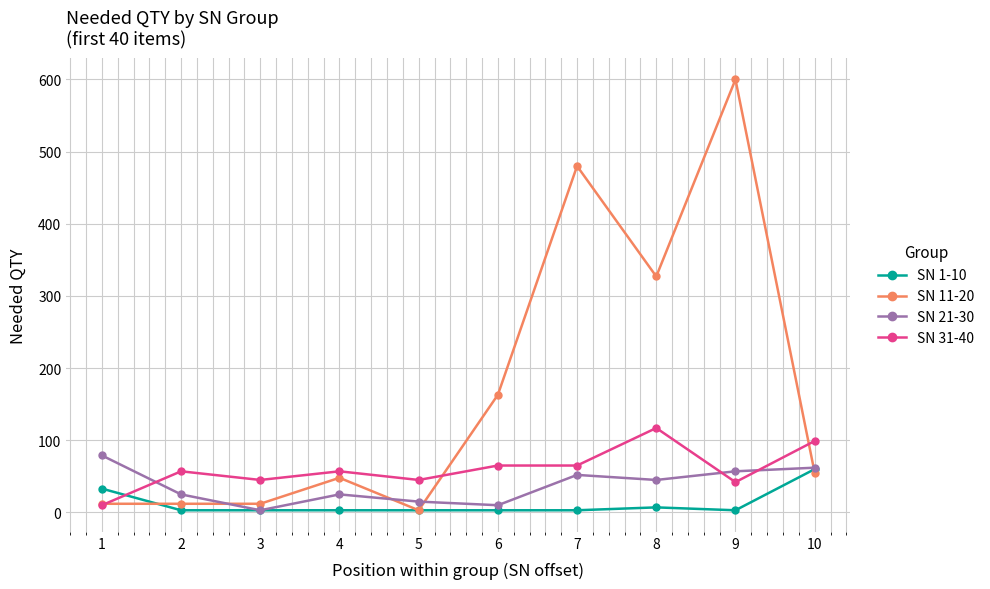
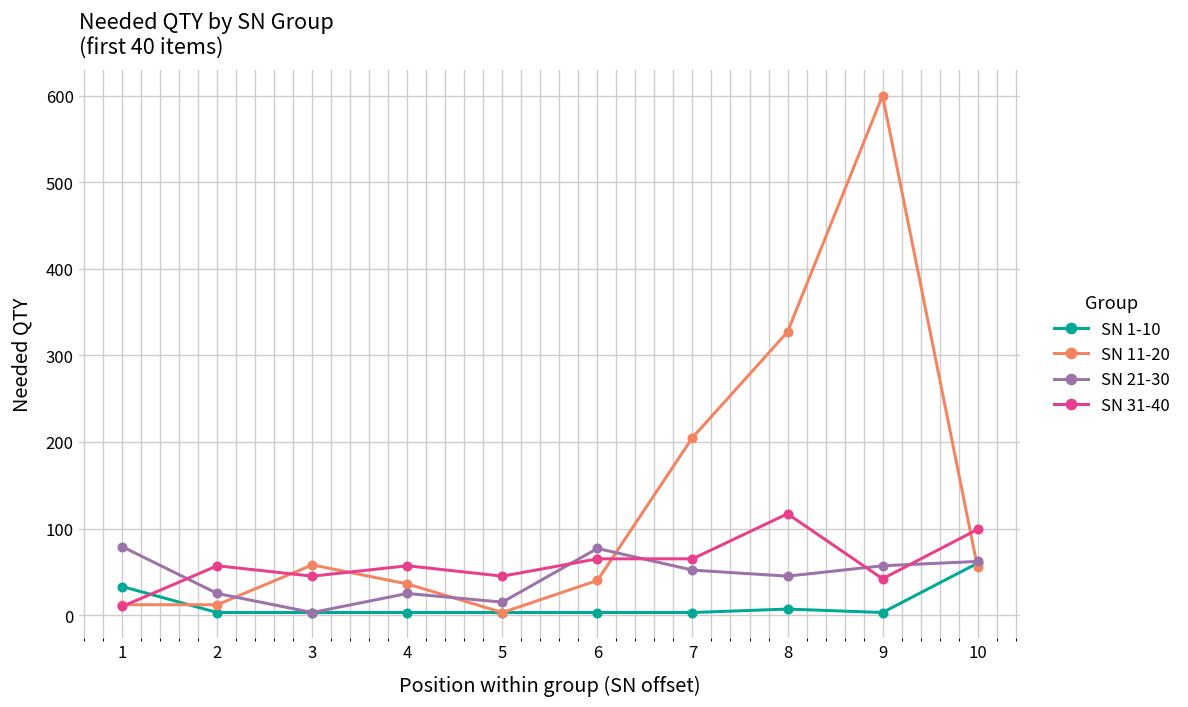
SN 11-20, 3: 10 -> 60
SN 11-20, 4: 50 -> 40
SN 11-20, 6: 160 -> 40
SN 21-30, 6: 10 -> 80
SN 11-20, 7: 480 -> 210
